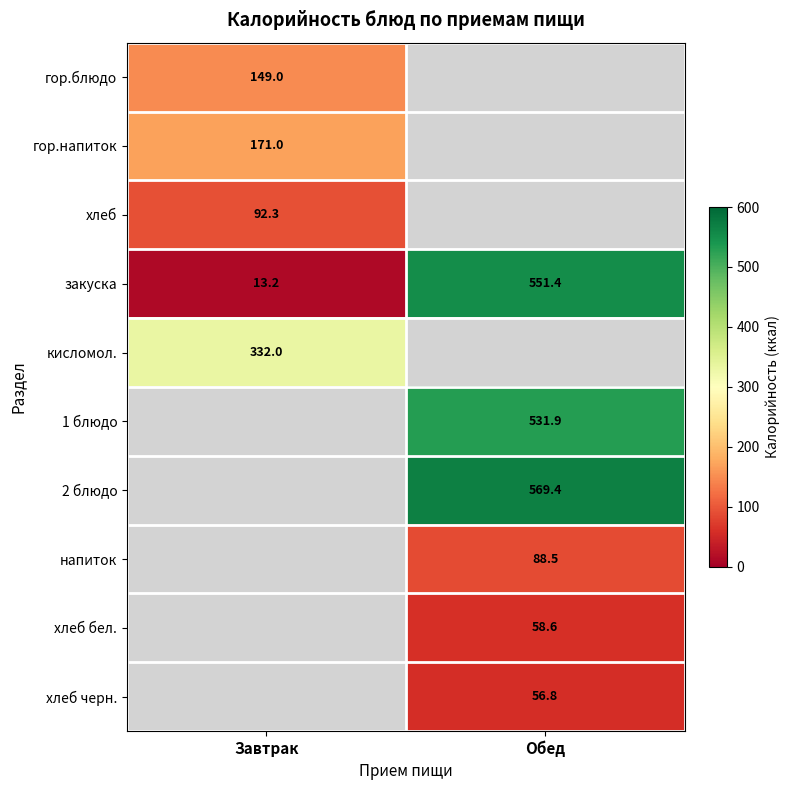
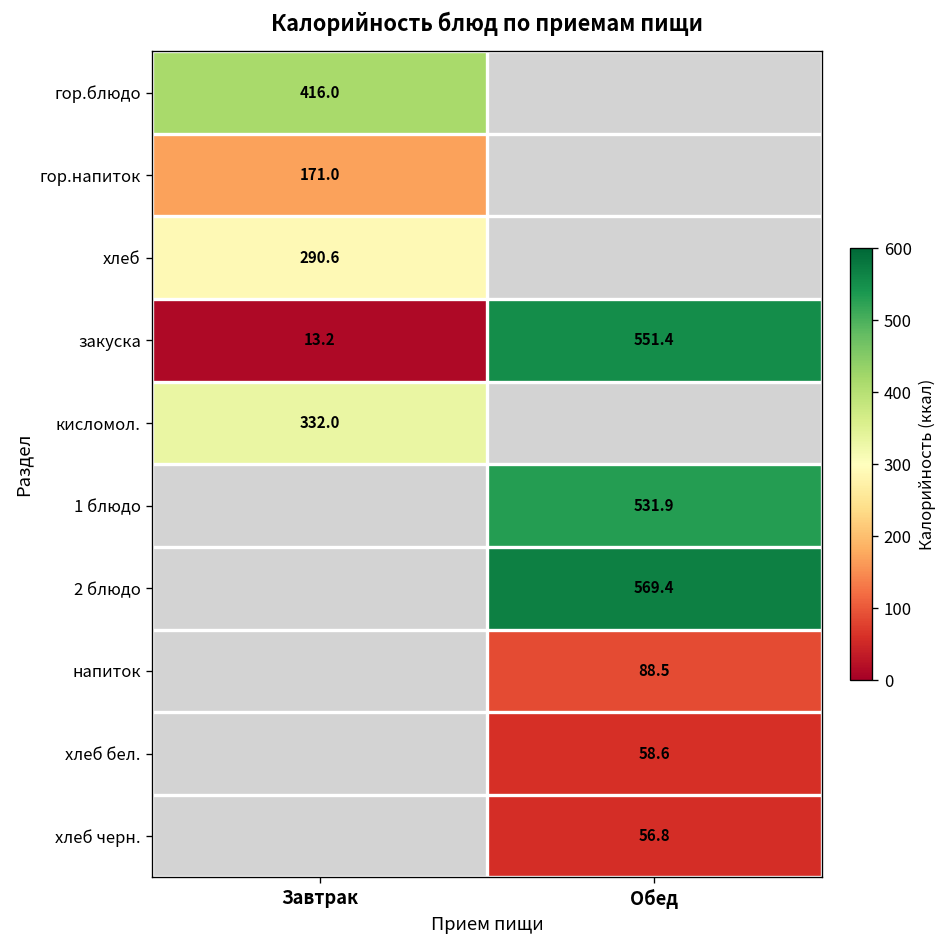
гор.блюдо, Завтрак: 149.0 -> 416.0
хлеб, Завтрак: 92.3 -> 290.6
